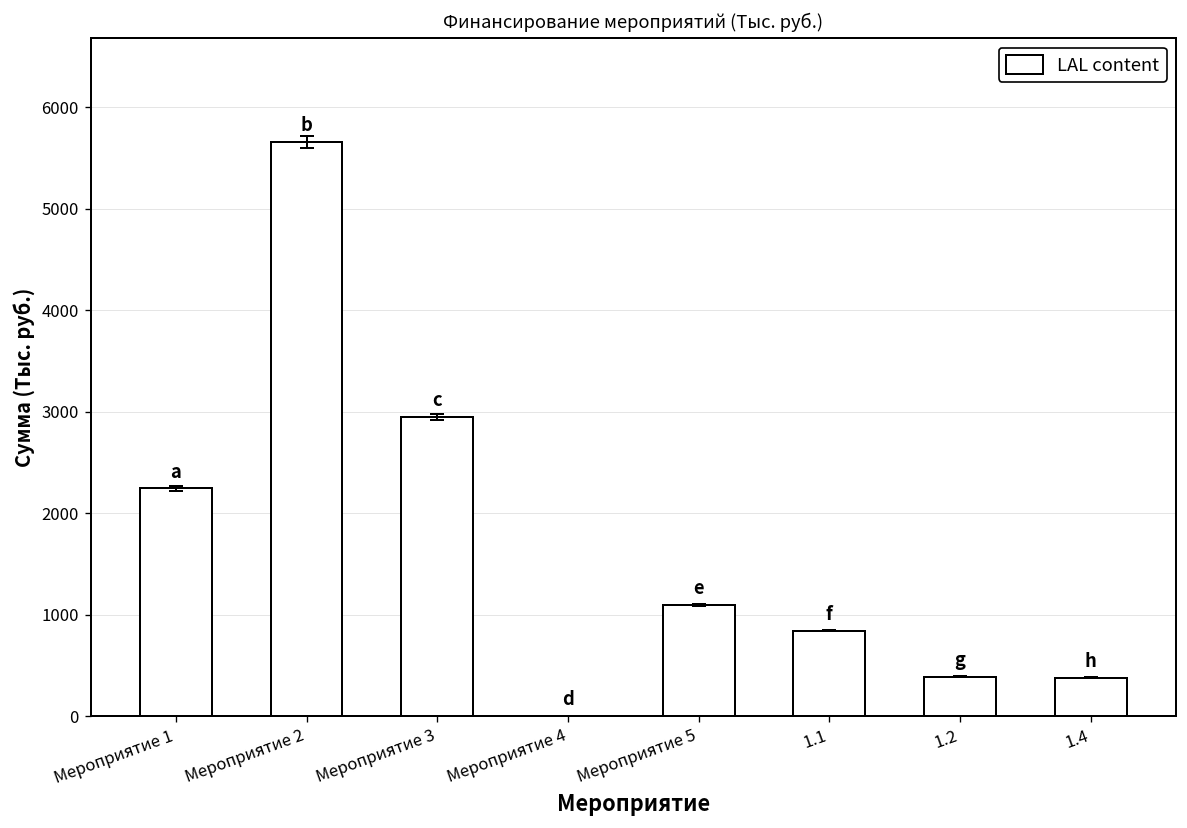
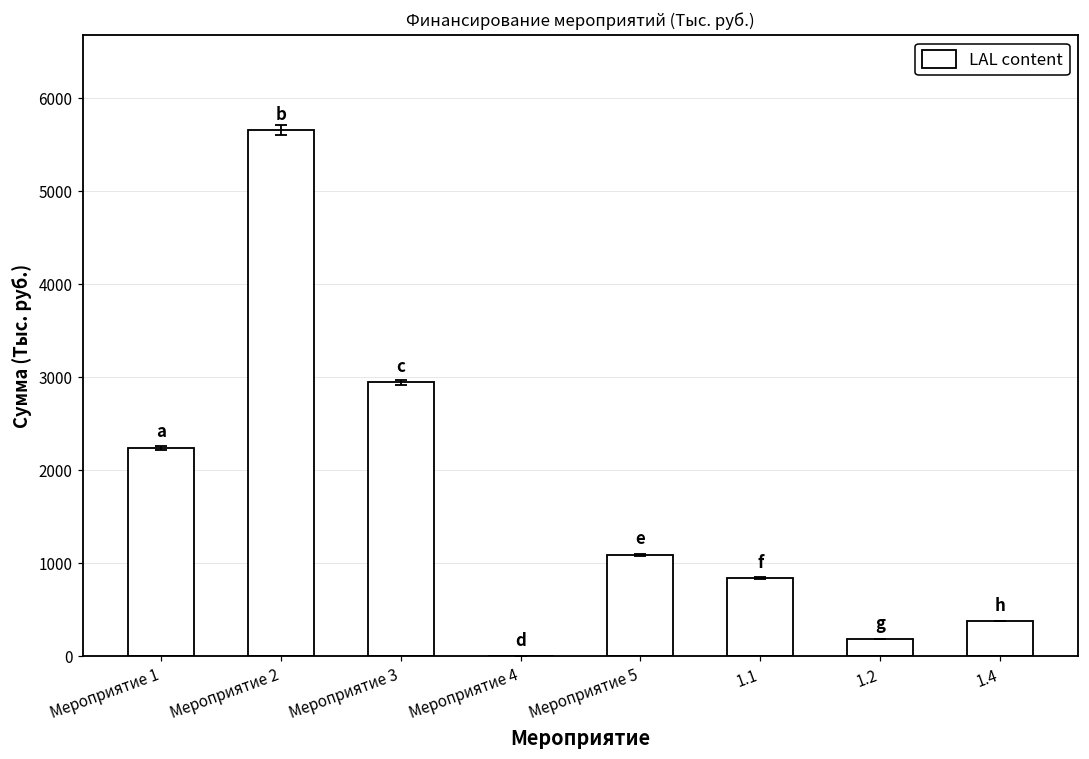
LAL content, 1.2: 400 -> 200
